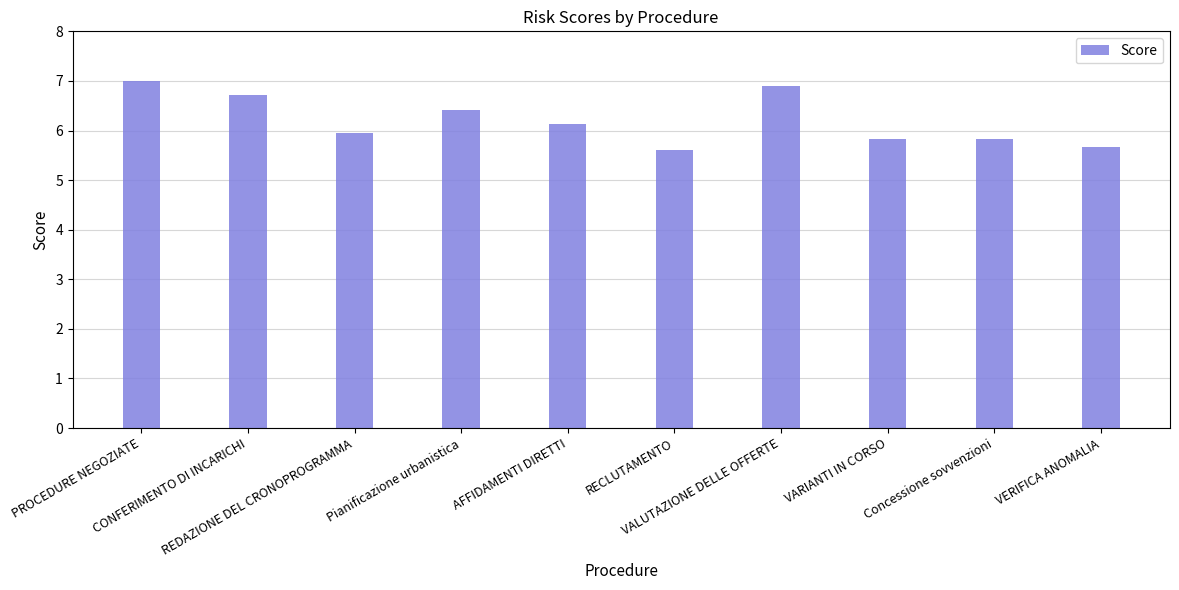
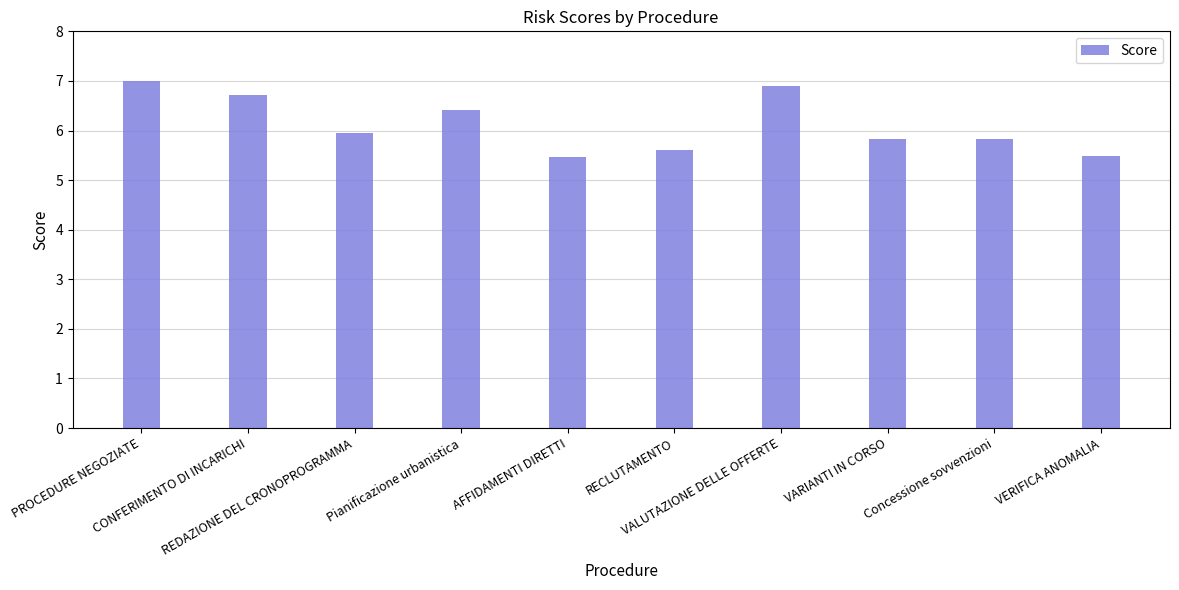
AFFIDAMENTI DIRETTI: 6.1 -> 5.5
VERIFICA ANOMALIA: 5.7 -> 5.5
